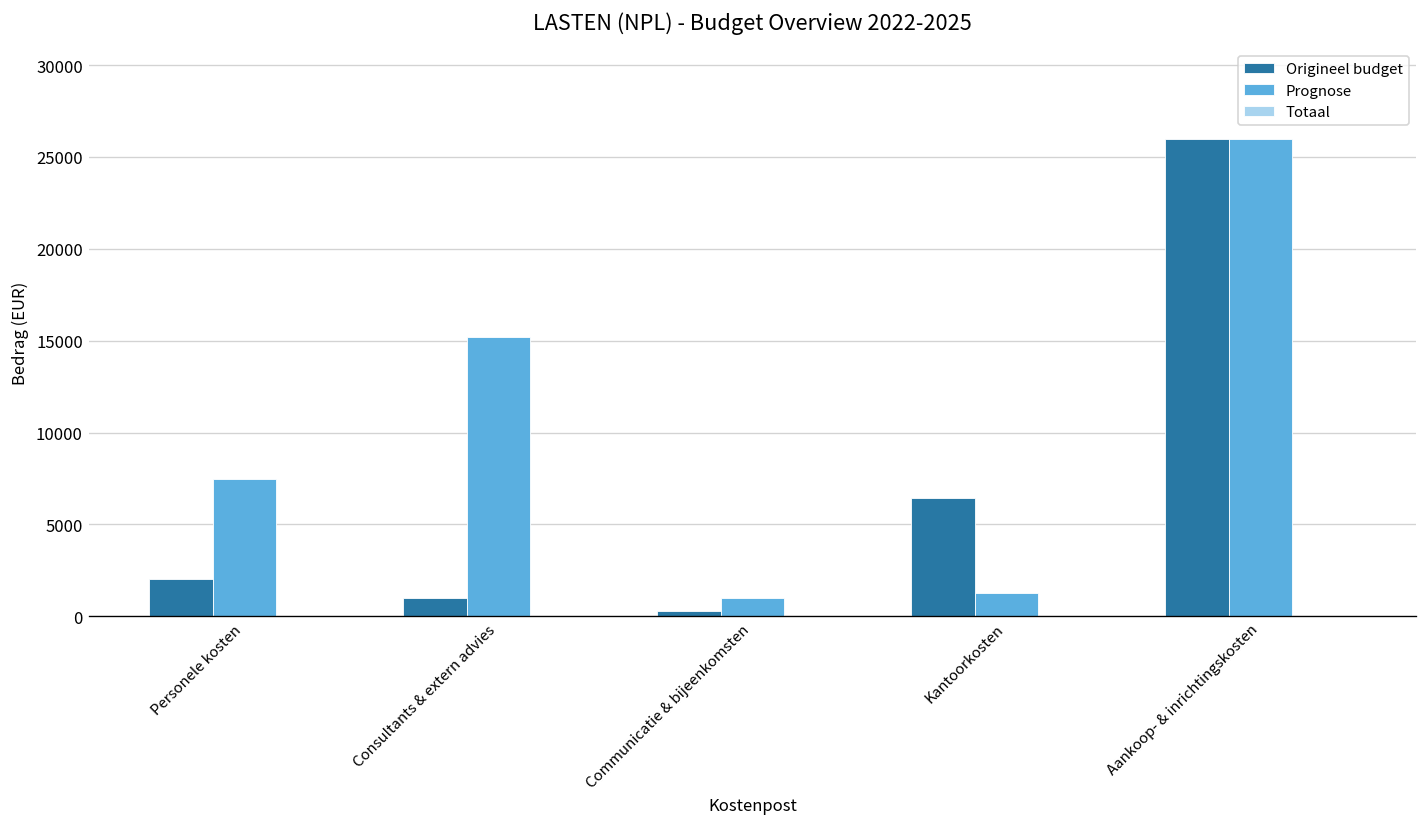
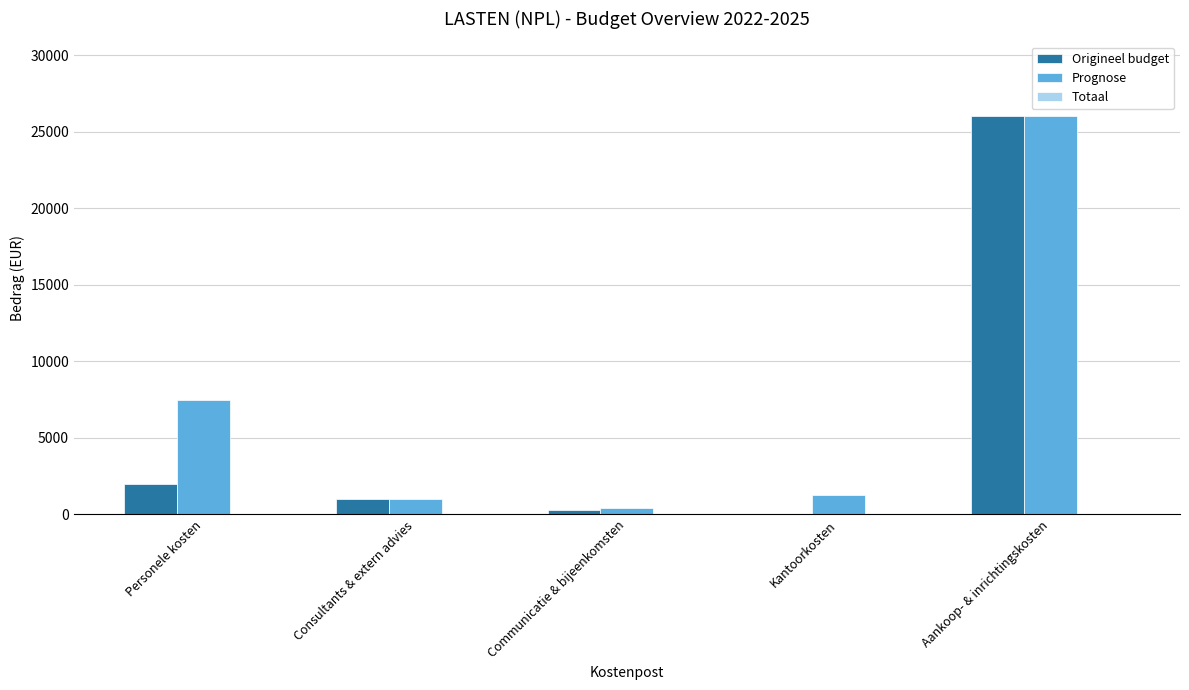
Prognose, Consultants & extern advies: 15200 -> 1000
Prognose, Communicatie & bijeenkomsten: 1000 -> 400
Origineel budget, Kantoorkosten: 6400 -> 0
